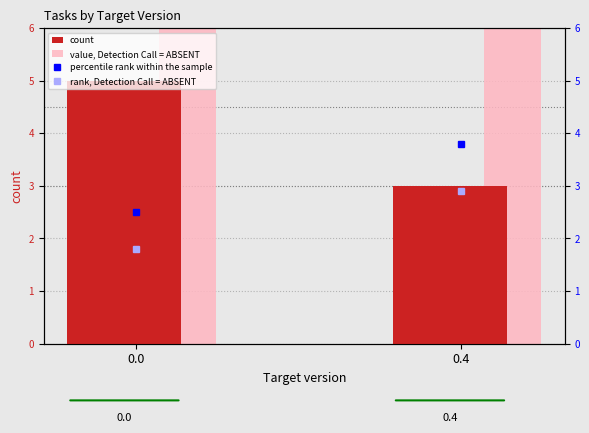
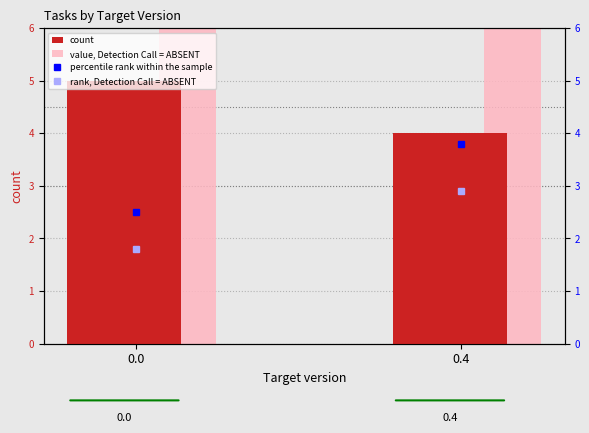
count, 0.4: 3 -> 4
